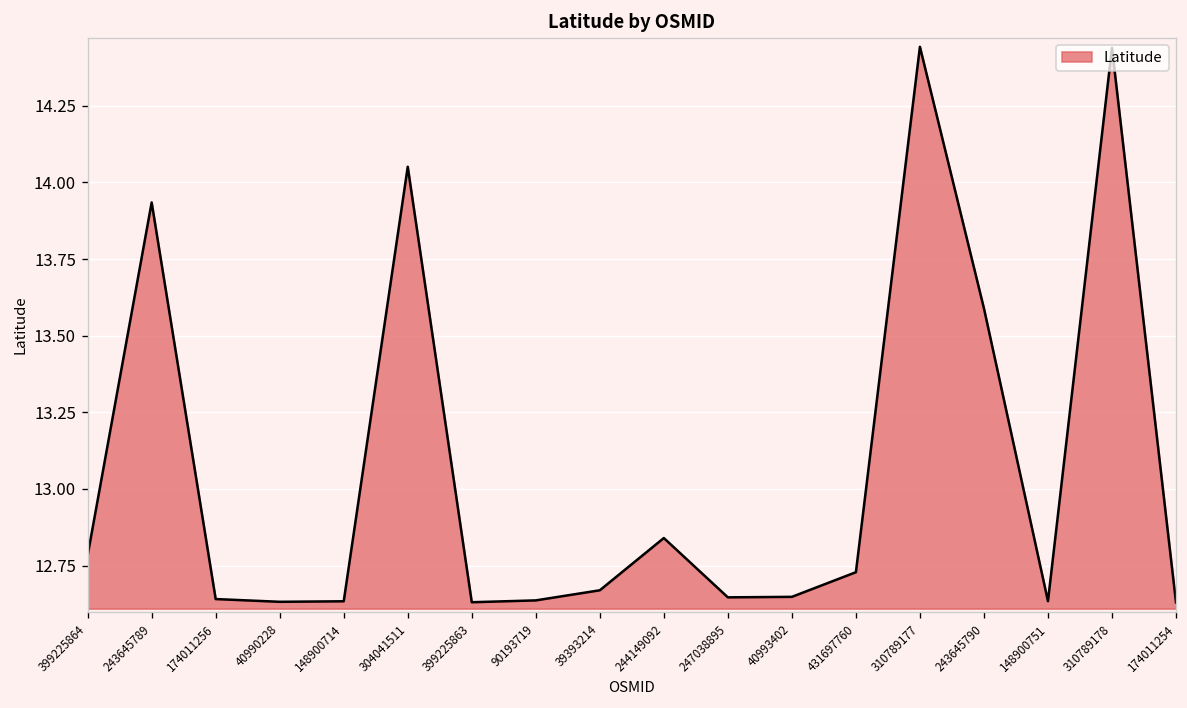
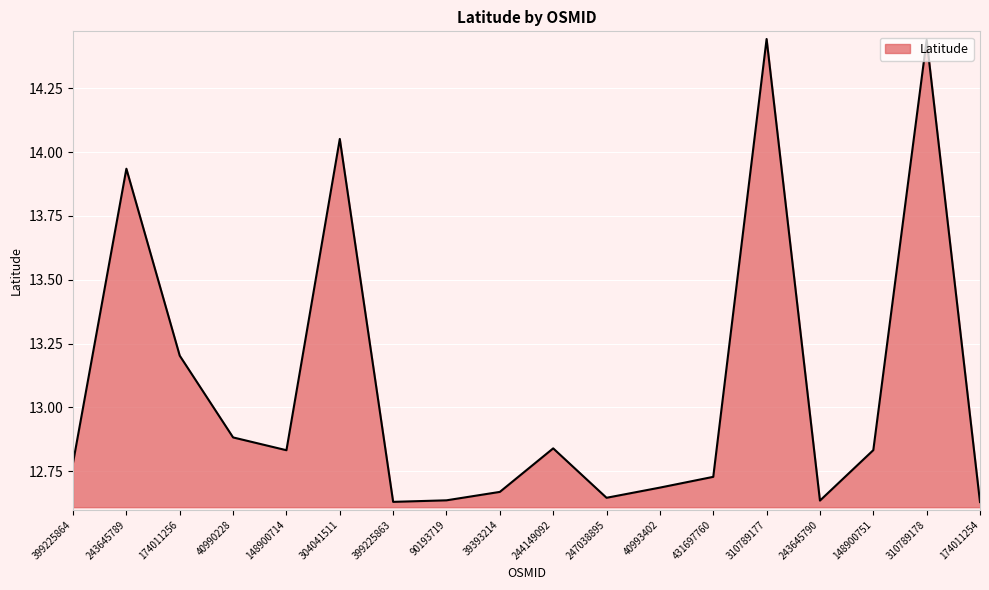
174011256: 12.64 -> 13.20
40990228: 12.63 -> 12.88
148900714: 12.63 -> 12.83
40993402: 12.65 -> 12.69
243645790: 13.59 -> 12.64
148900751: 12.63 -> 12.83
